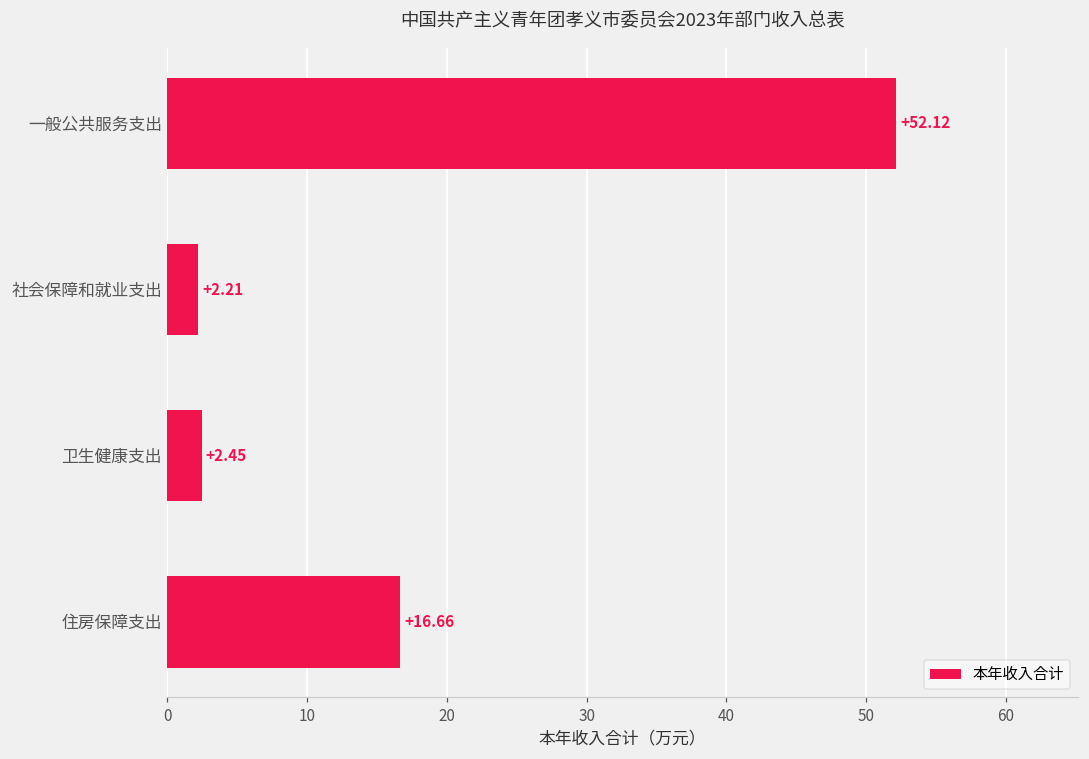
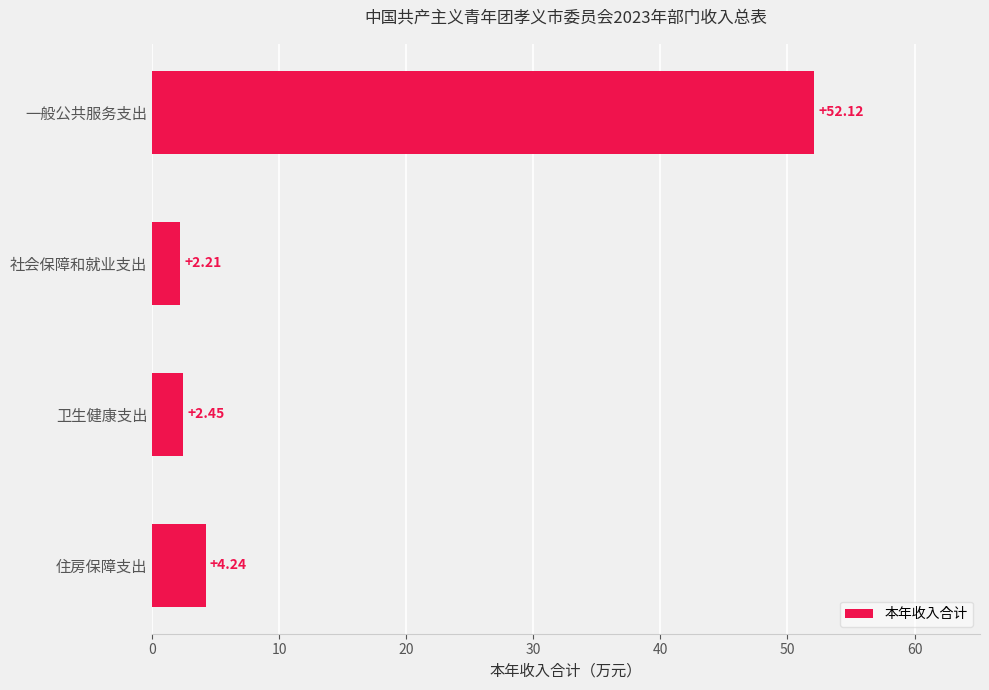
住房保障支出: +16.66 -> +4.24
